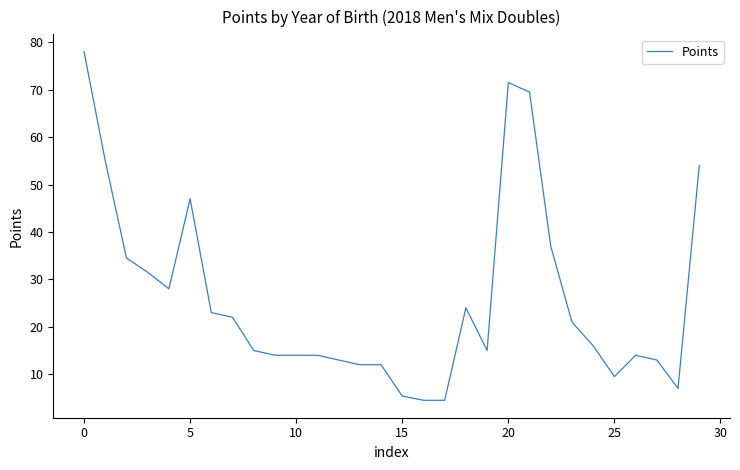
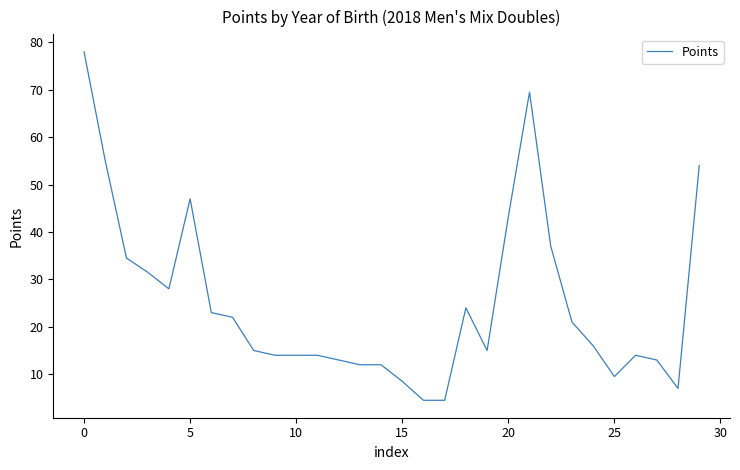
15: 5 -> 9
20: 72 -> 43
